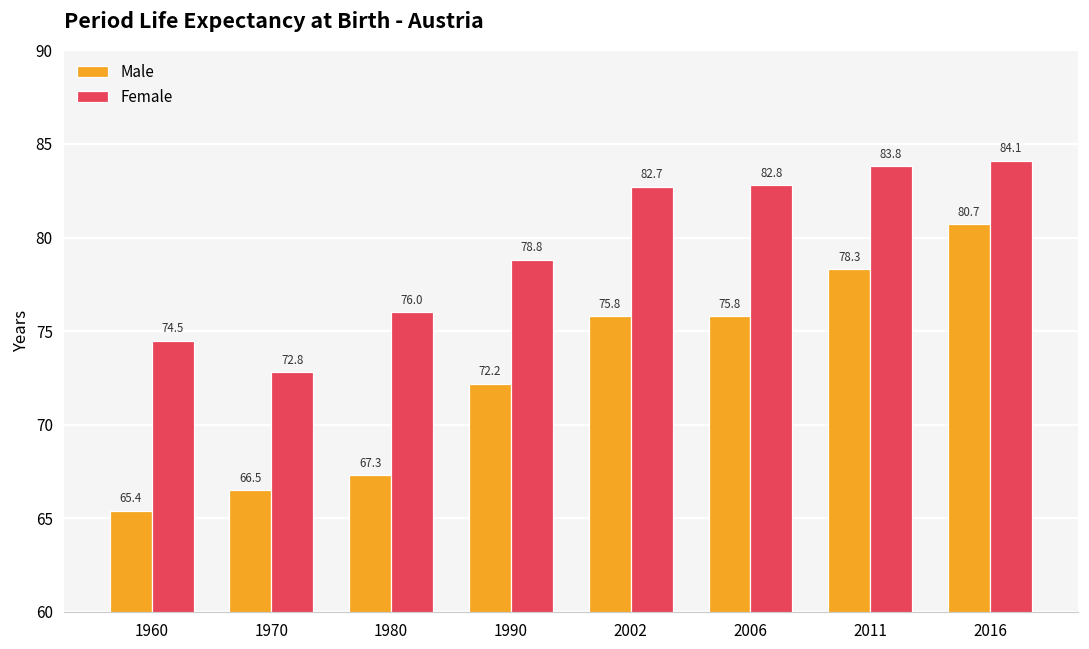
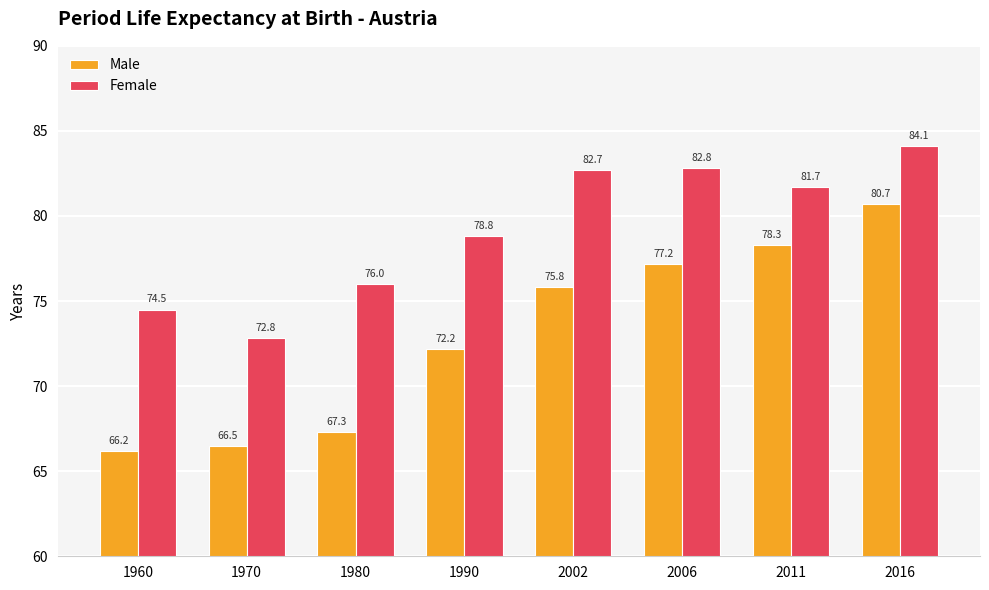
Male, 1960: 65.4 -> 66.2
Male, 2006: 75.8 -> 77.2
Female, 2011: 83.8 -> 81.7
